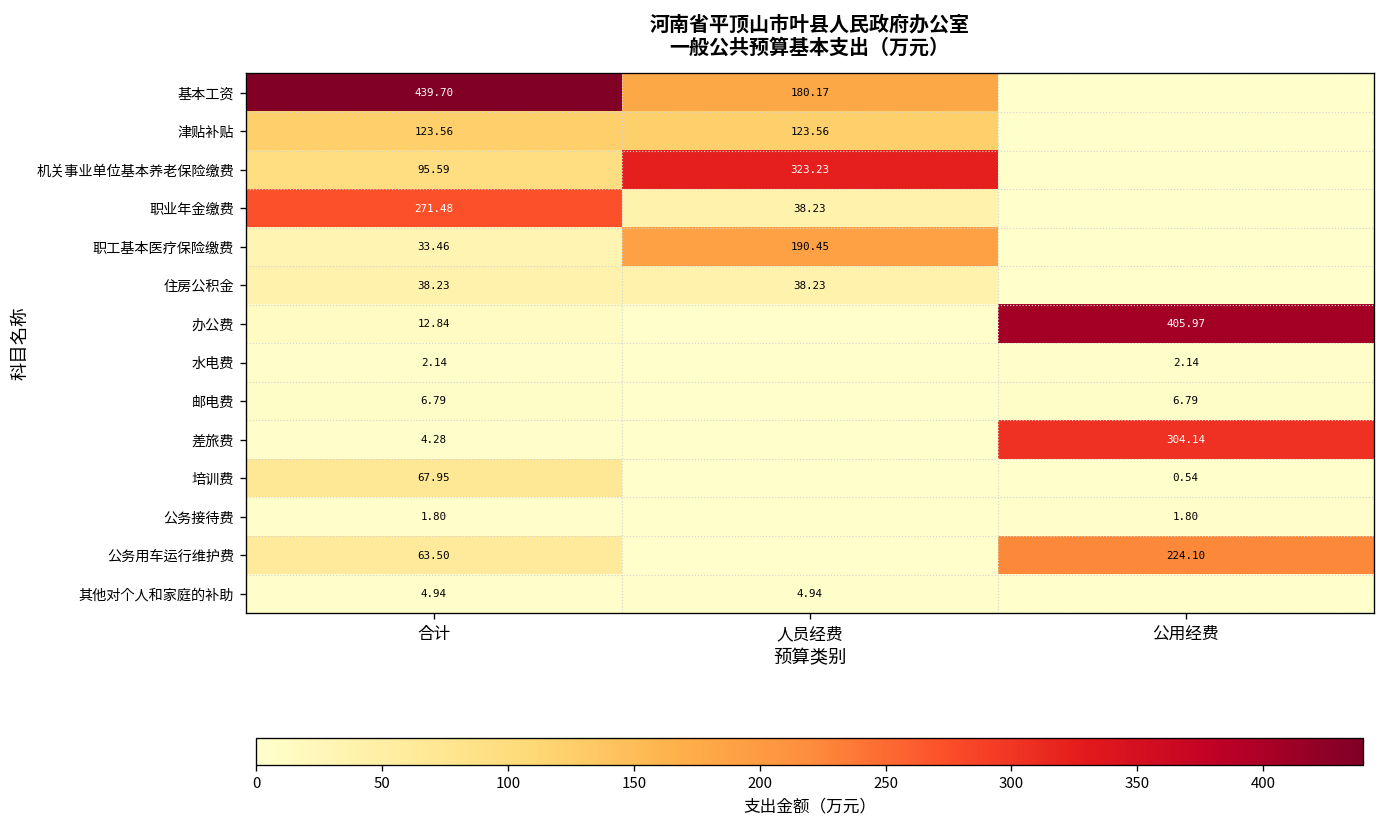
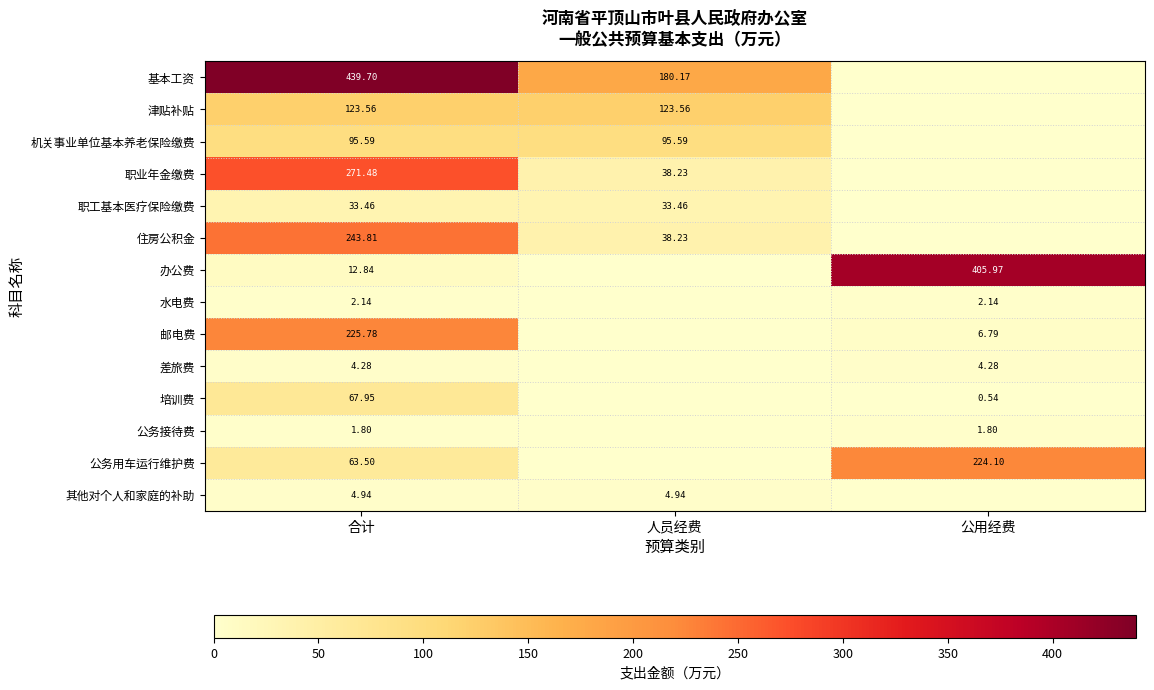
机关事业单位基本养老保险缴费, 人员经费: 323.23 -> 95.59
职工基本医疗保险缴费, 人员经费: 190.45 -> 33.46
住房公积金, 合计: 38.23 -> 243.81
邮电费, 合计: 6.79 -> 225.78
差旅费, 公用经费: 304.14 -> 4.28
